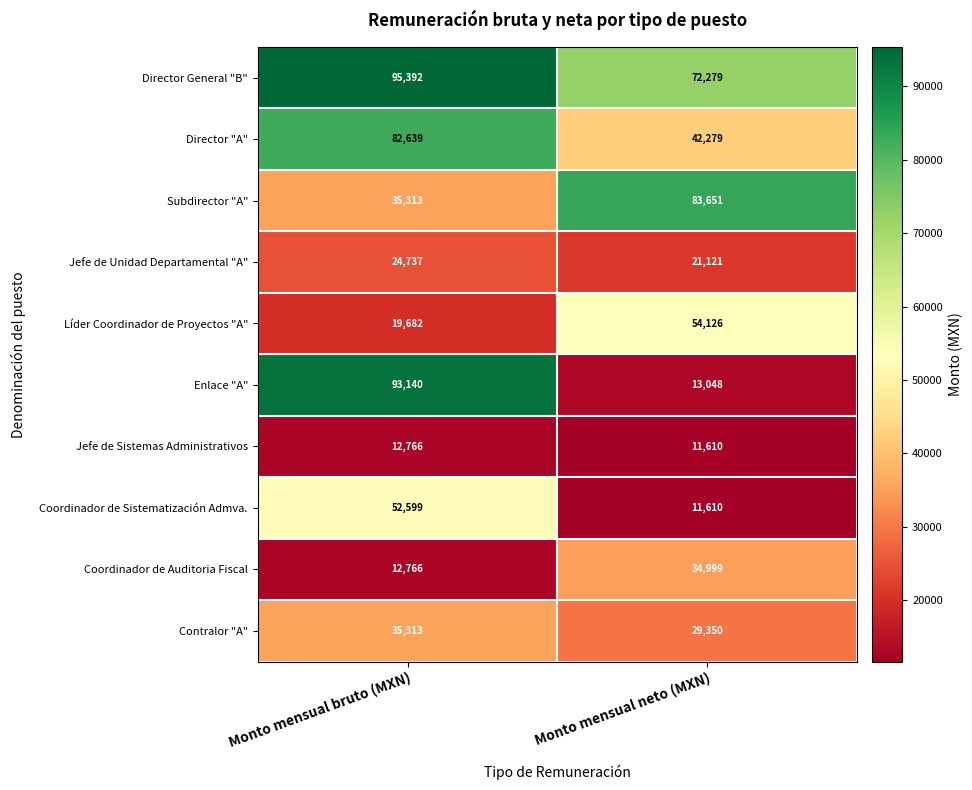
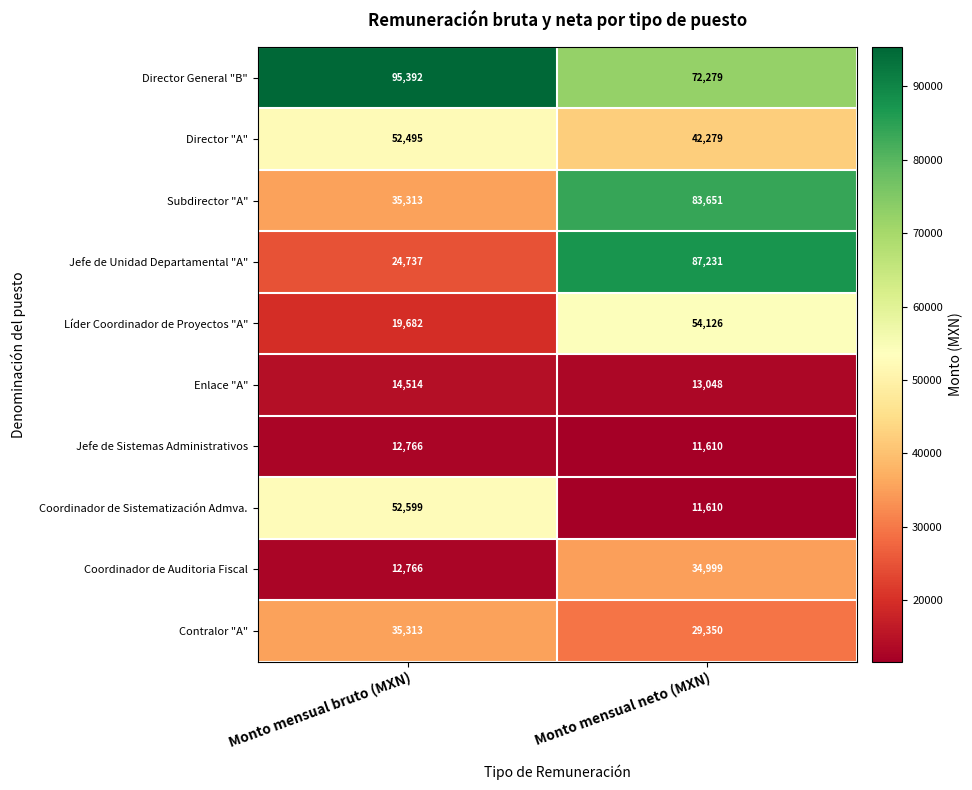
Director "A", Monto mensual bruto (MXN): 82,639 -> 52,495
Jefe de Unidad Departamental "A", Monto mensual neto (MXN): 21,121 -> 87,231
Enlace "A", Monto mensual bruto (MXN): 93,140 -> 14,514
